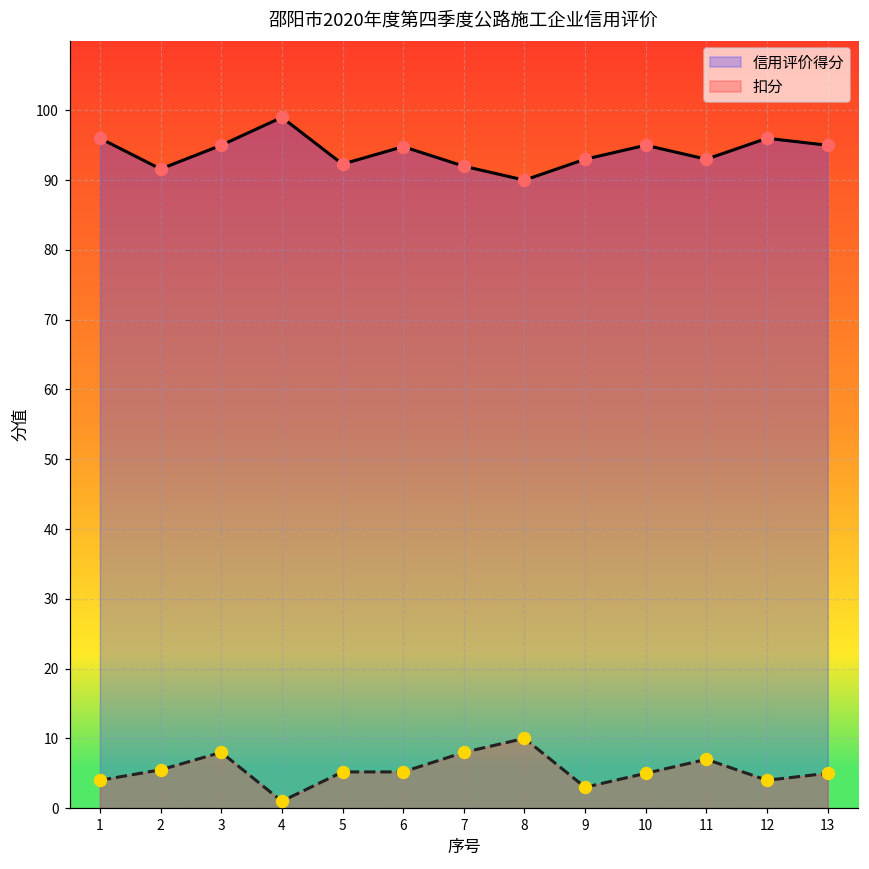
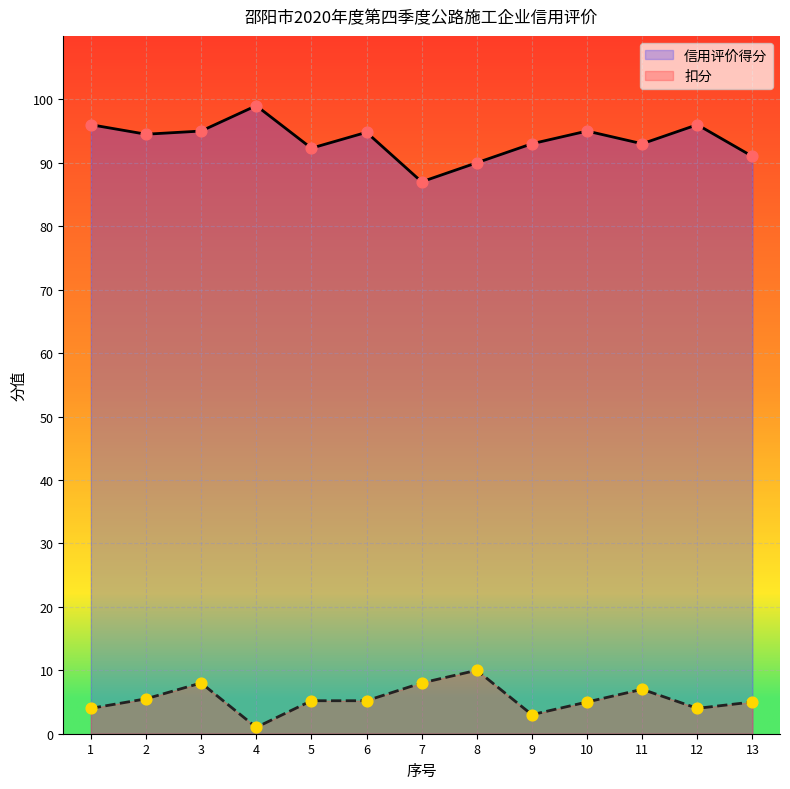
信用评价得分, 2: 92 -> 95
信用评价得分, 7: 92 -> 87
信用评价得分, 13: 95 -> 91
